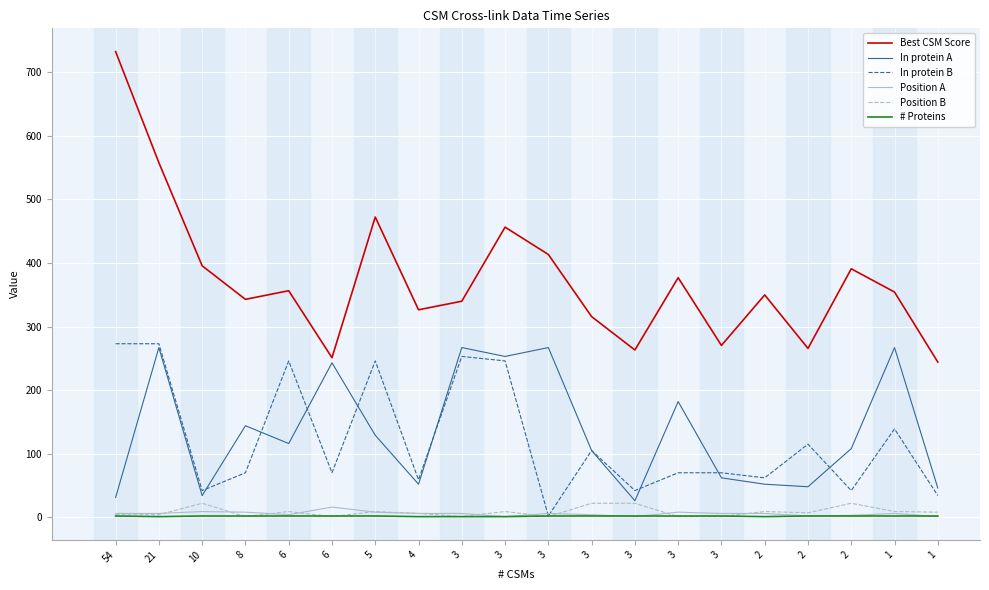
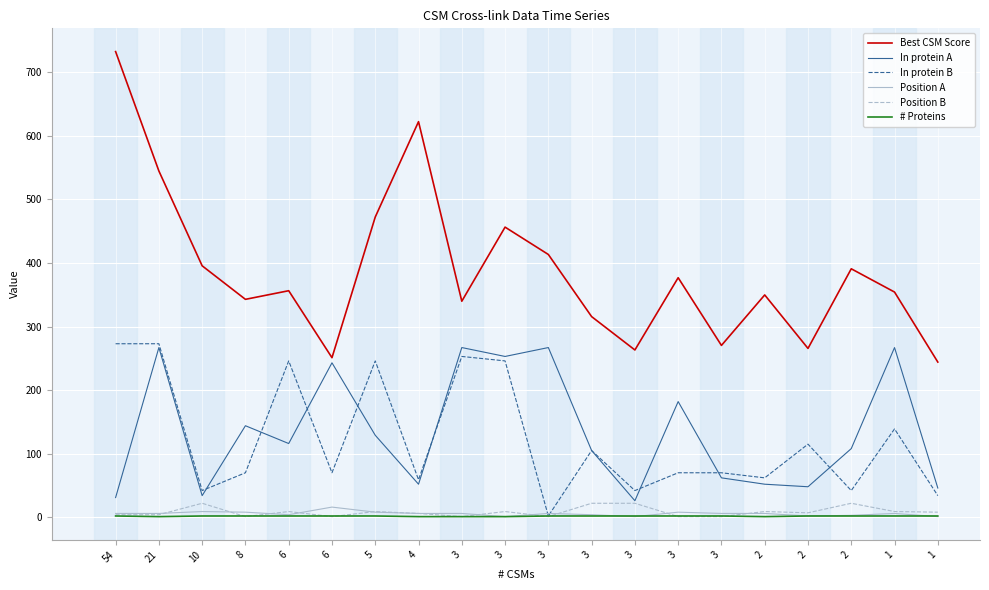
Best CSM Score, 21: 560 -> 540
Best CSM Score, 4: 330 -> 620
